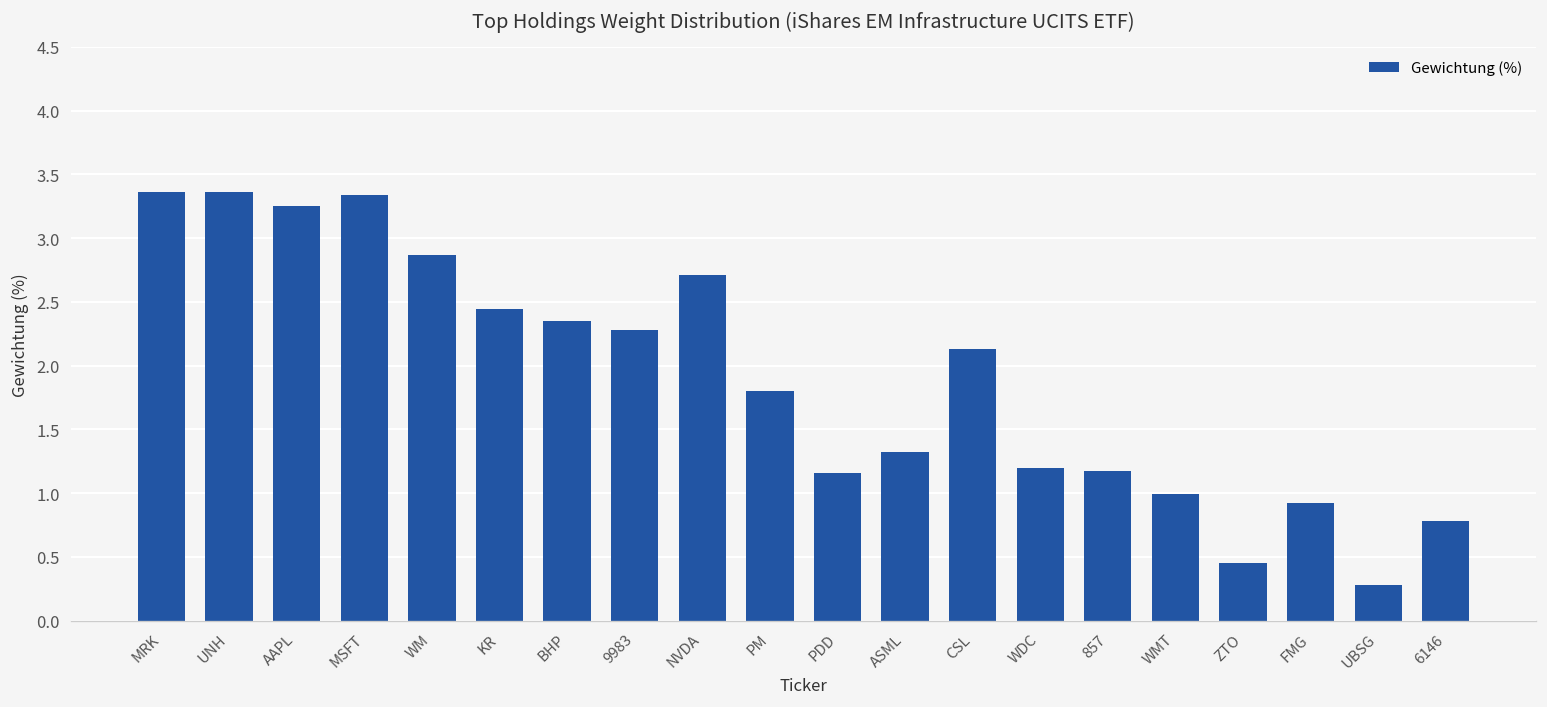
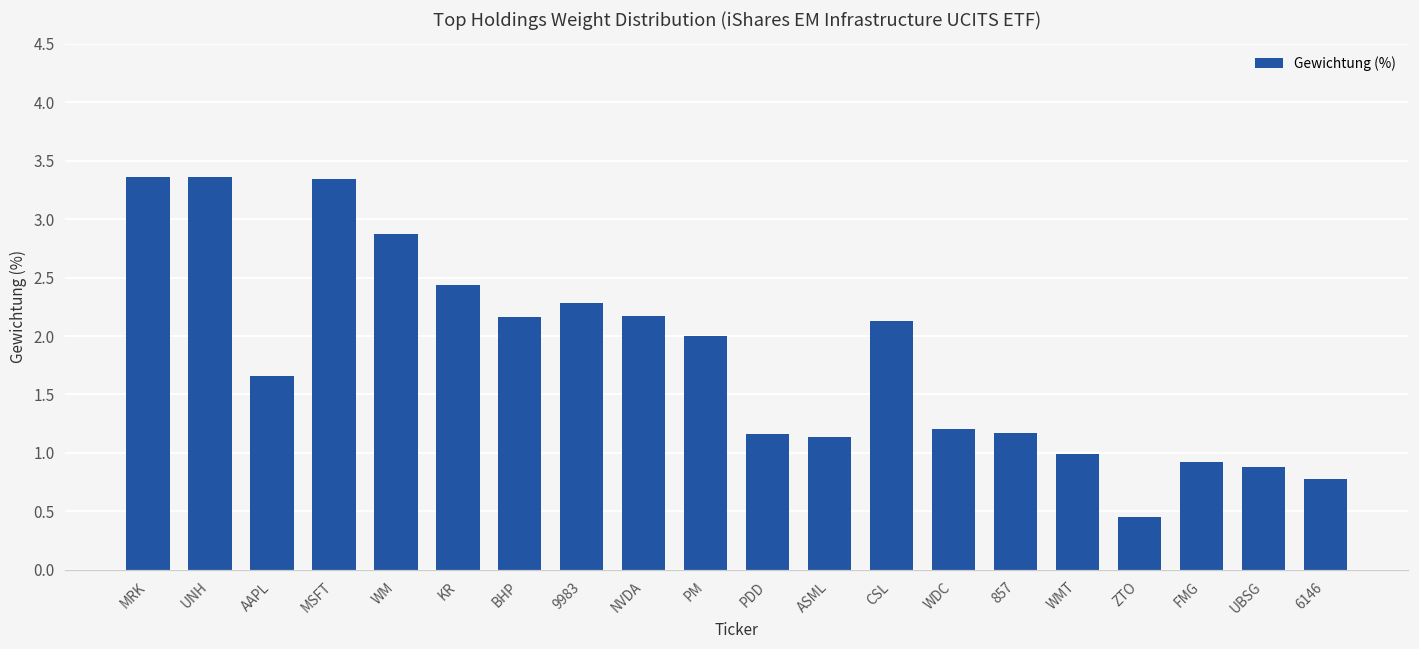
AAPL: 3.25 -> 1.66
BHP: 2.35 -> 2.16
NVDA: 2.71 -> 2.17
PM: 1.8 -> 2.0
ASML: 1.32 -> 1.14
UBSG: 0.28 -> 0.88
